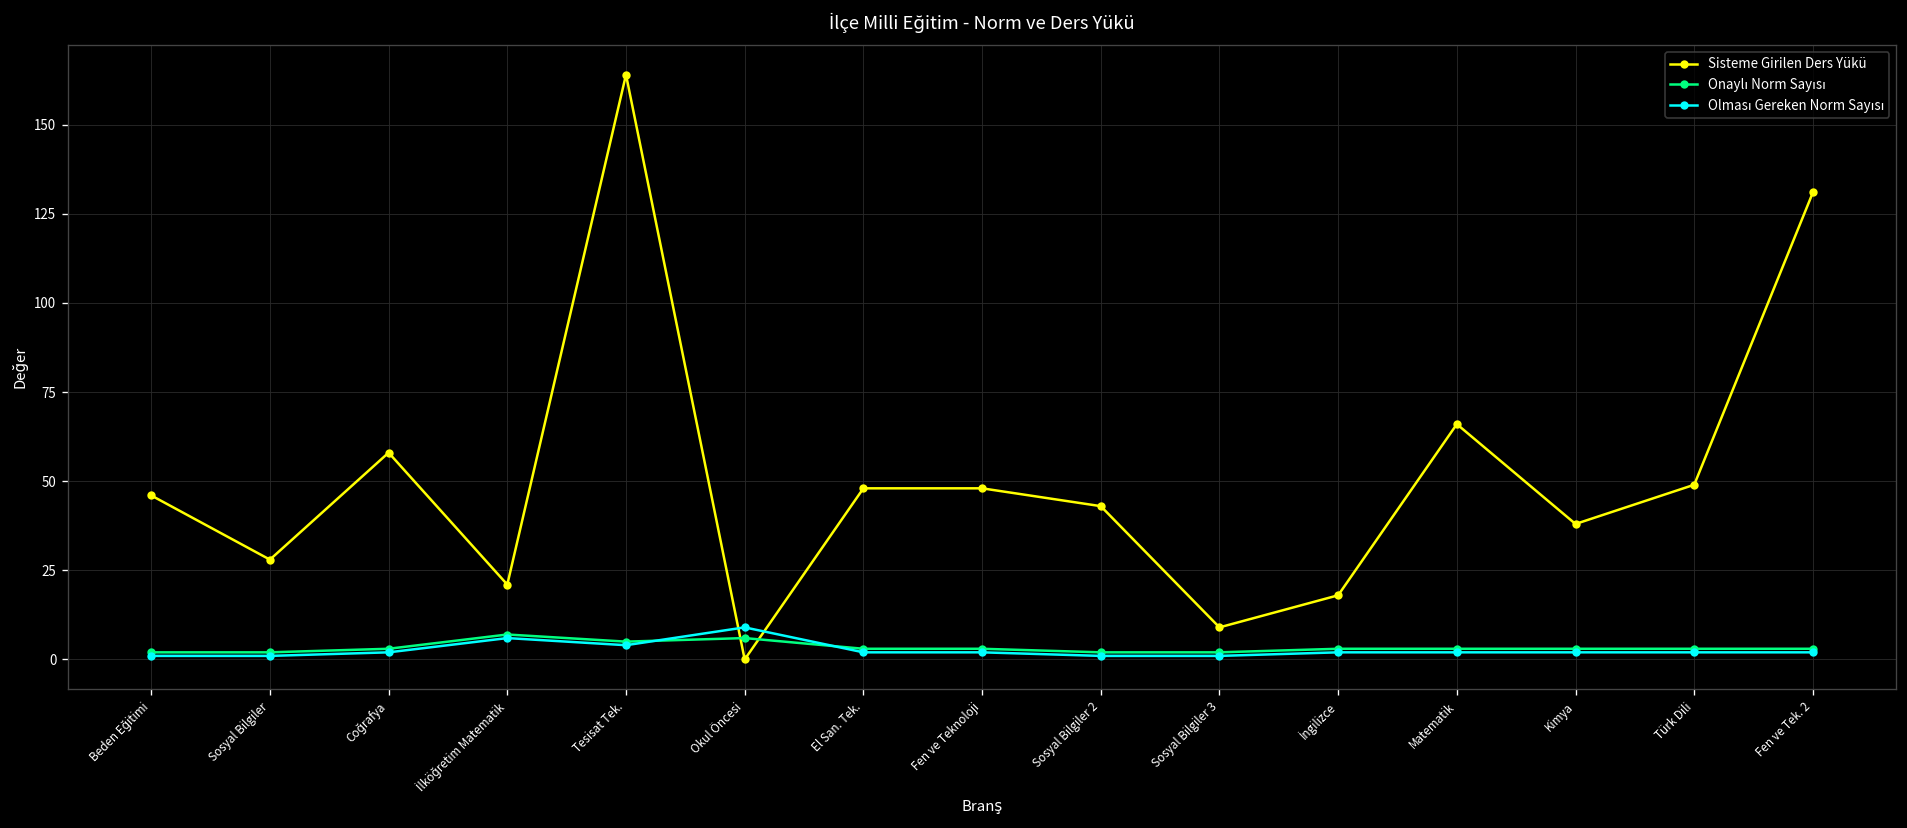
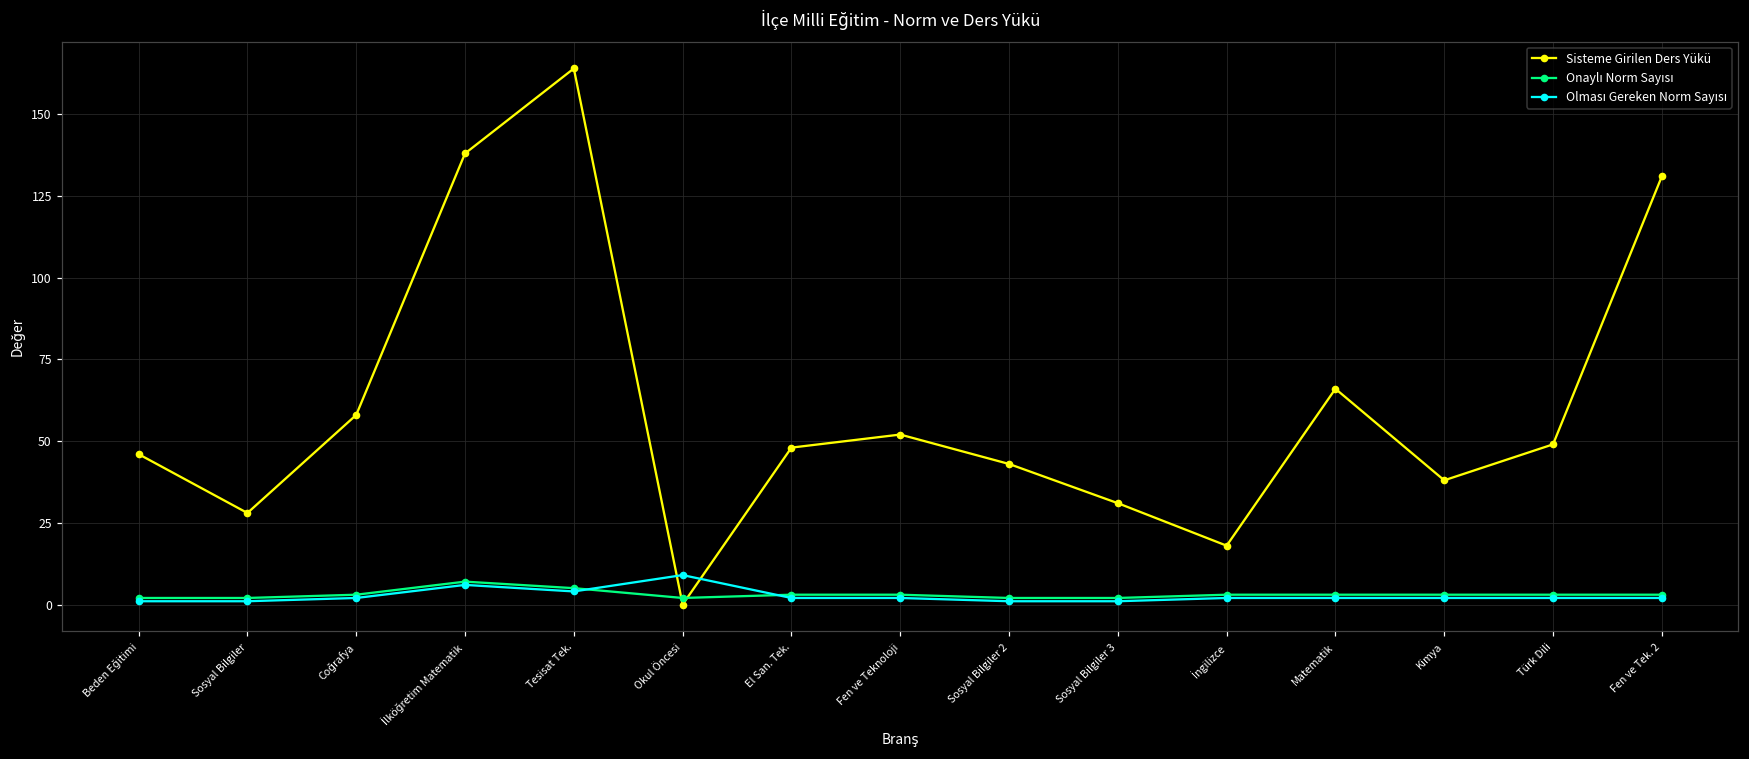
Sisteme Girilen Ders Yükü, İlköğretim Matematik: 21 -> 138
Onaylı Norm Sayısı, Okul Öncesi: 6 -> 2
Sisteme Girilen Ders Yükü, Fen ve Teknoloji: 48 -> 52
Sisteme Girilen Ders Yükü, Sosyal Bilgiler 3: 9 -> 31
